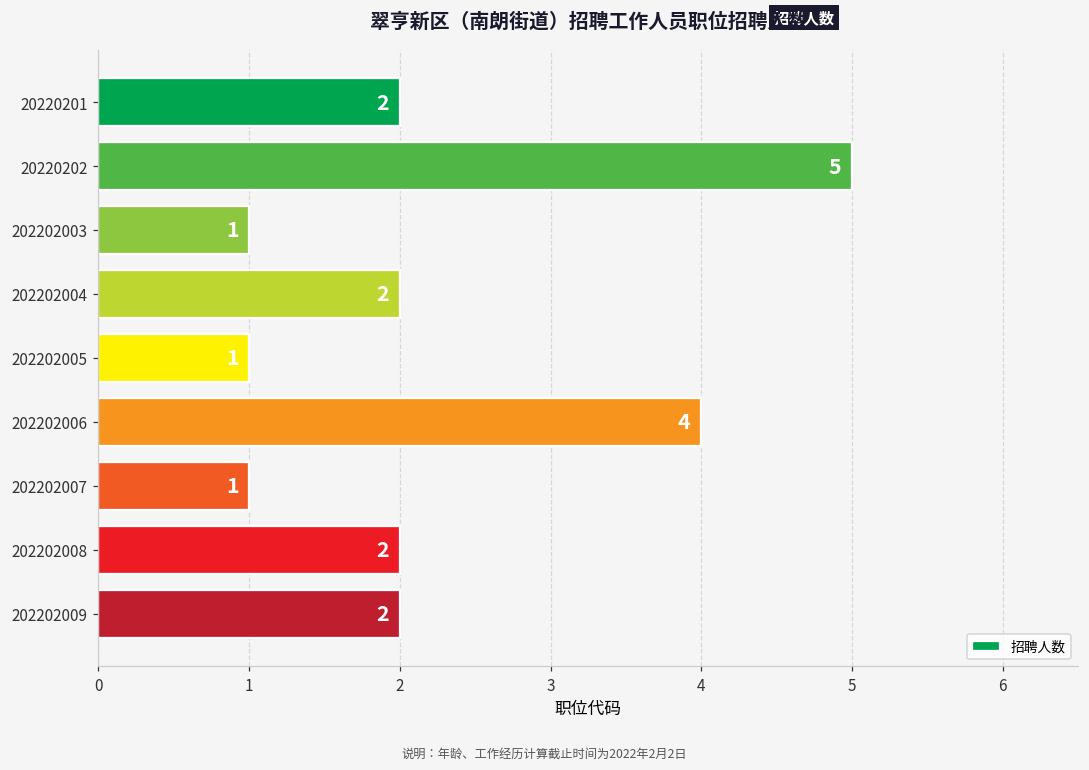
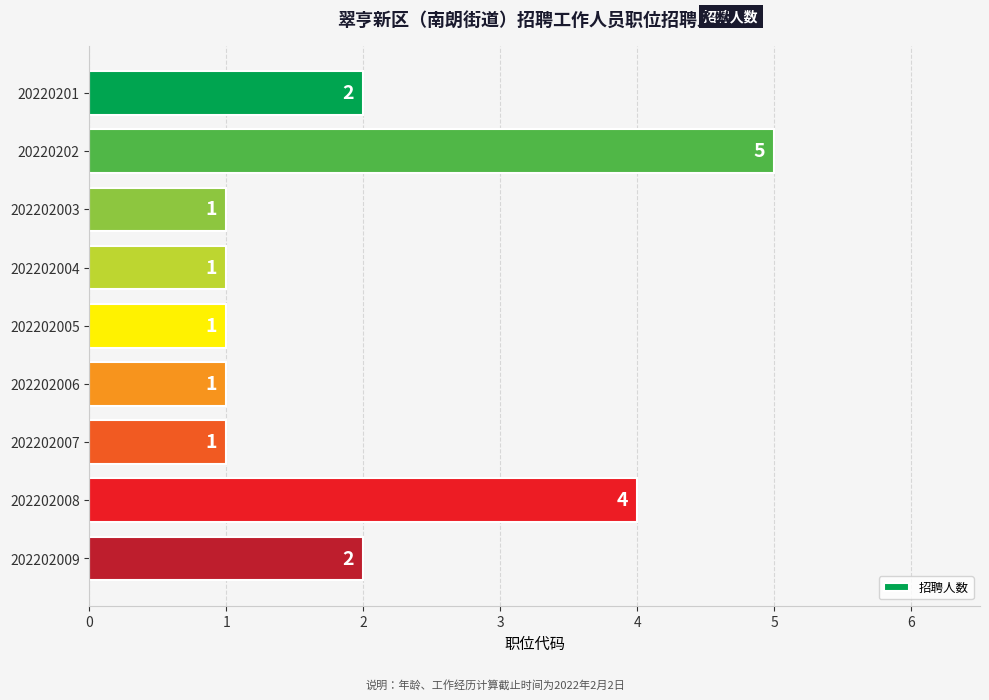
202202004: 2 -> 1
202202006: 4 -> 1
202202008: 2 -> 4
